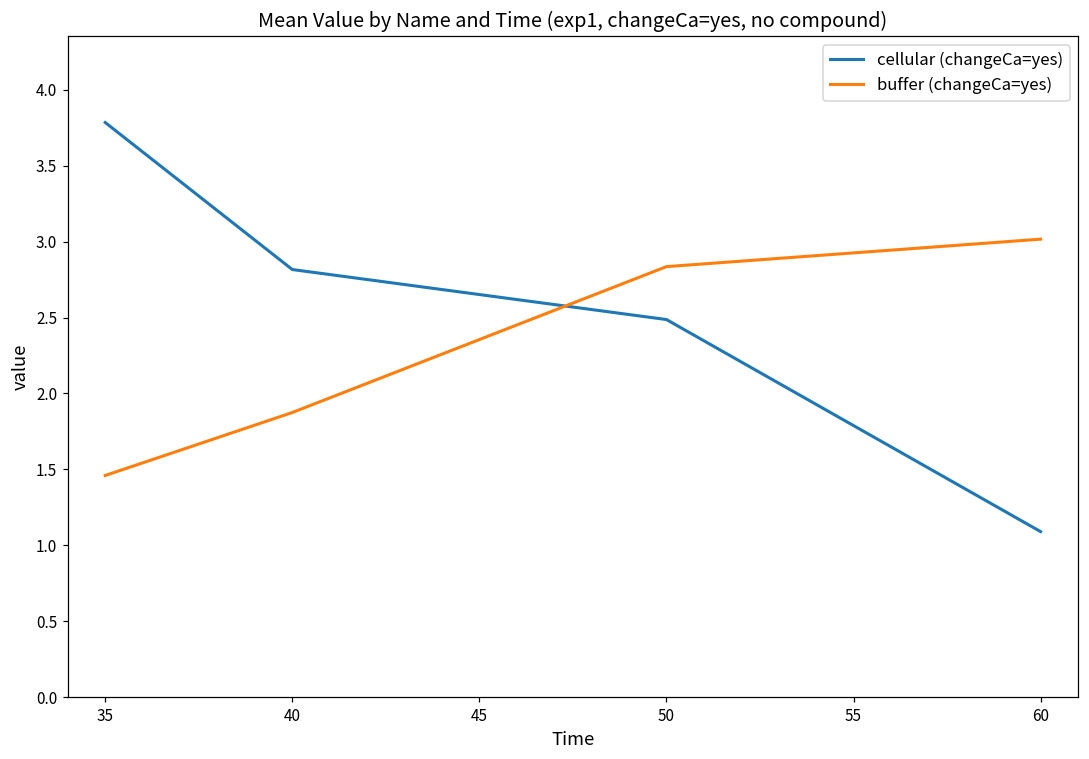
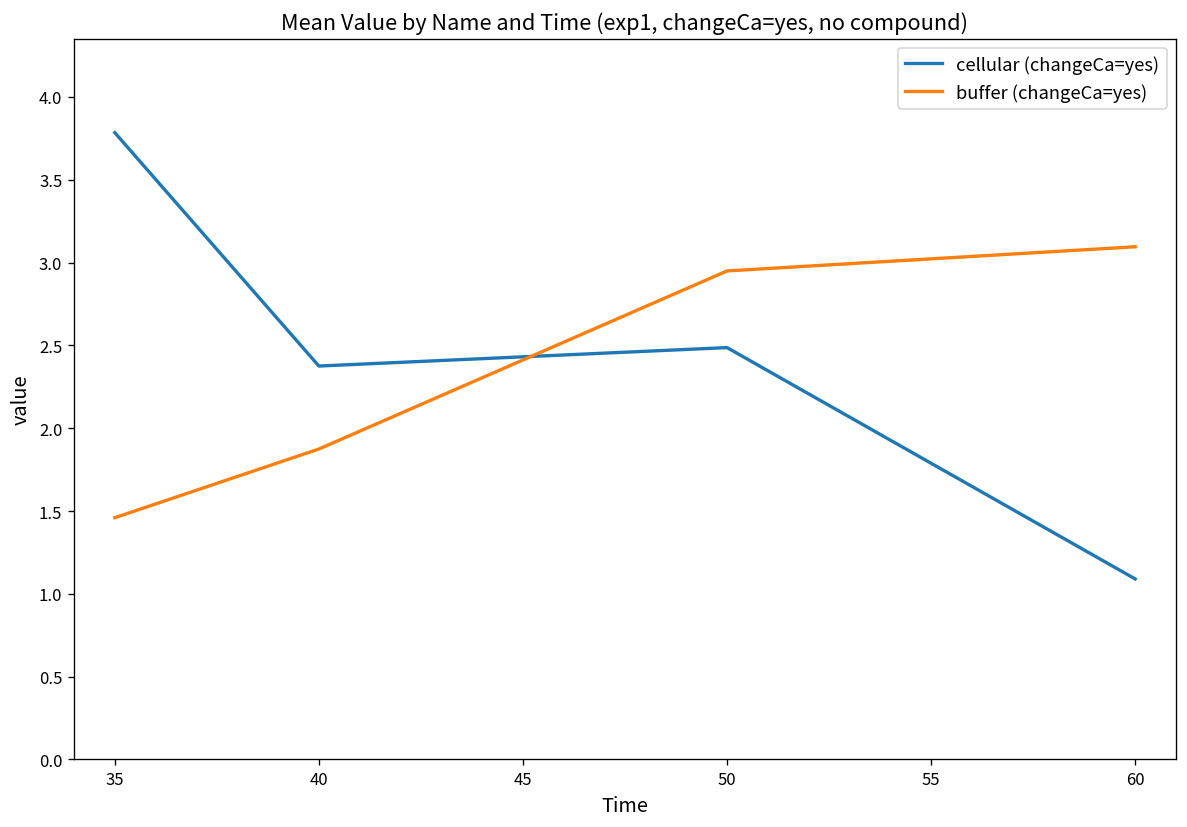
cellular (changeCa=yes), 40: 2.82 -> 2.38
buffer (changeCa=yes), 50: 2.84 -> 2.95
buffer (changeCa=yes), 60: 3.02 -> 3.10
